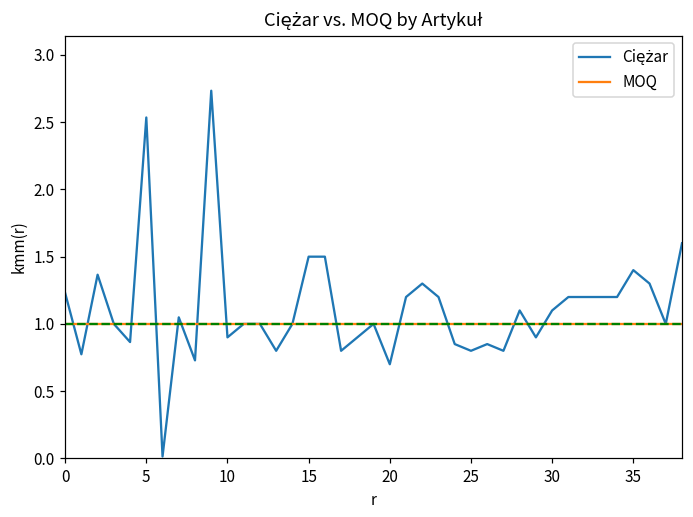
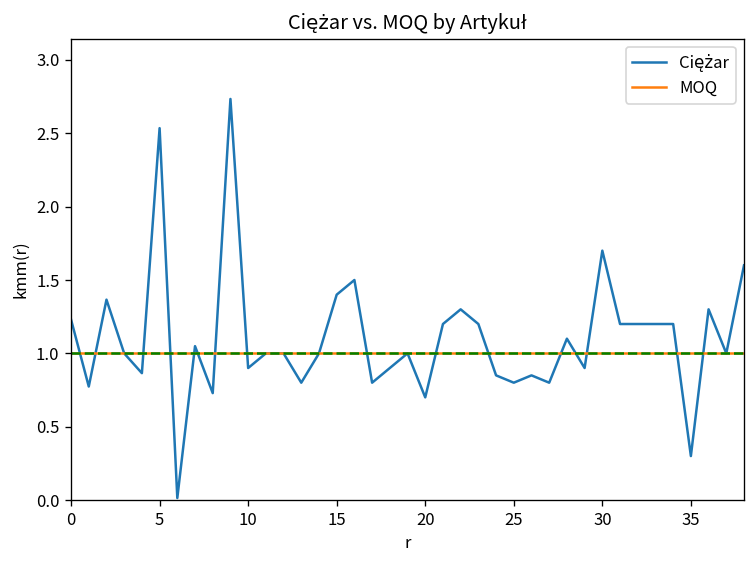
Ciężar, 15: 1.5 -> 1.4
Ciężar, 30: 1.1 -> 1.7
Ciężar, 35: 1.4 -> 0.3
